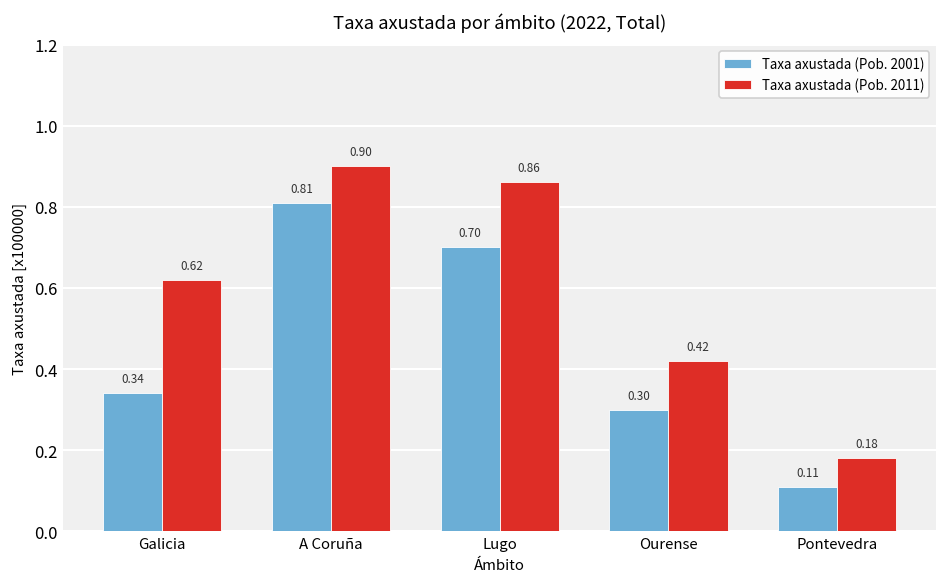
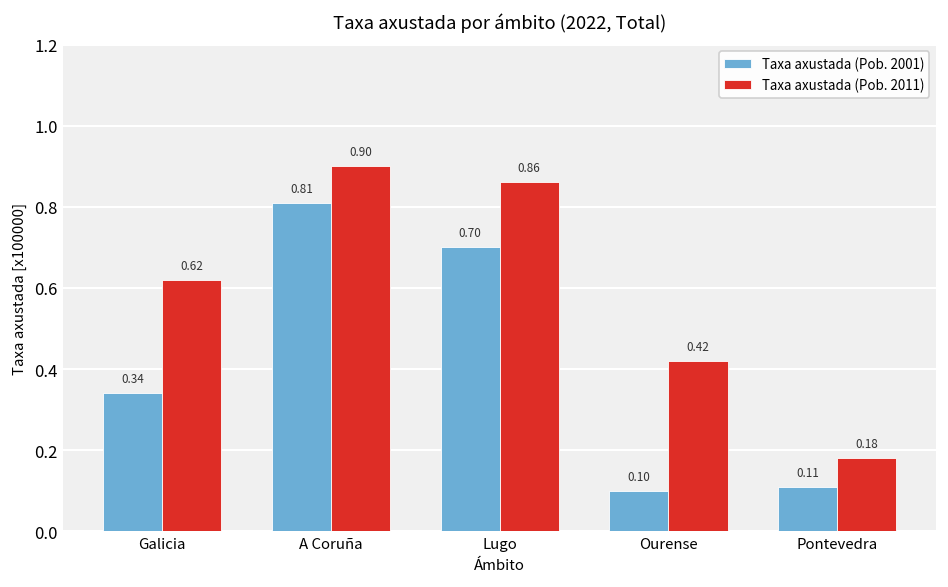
Taxa axustada (Pob. 2001), Ourense: 0.30 -> 0.10
